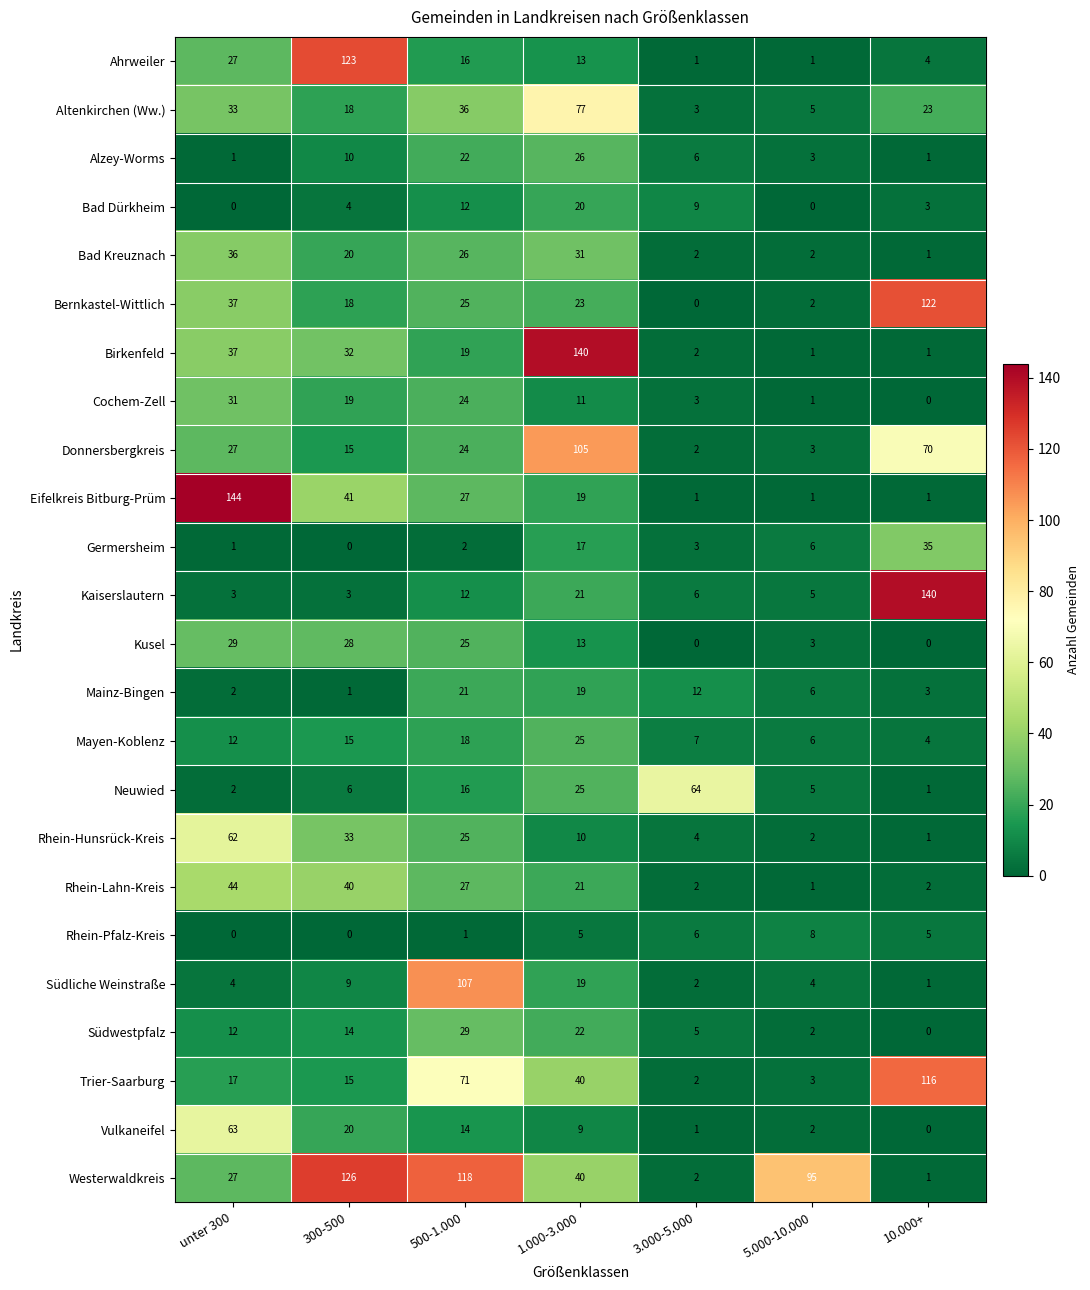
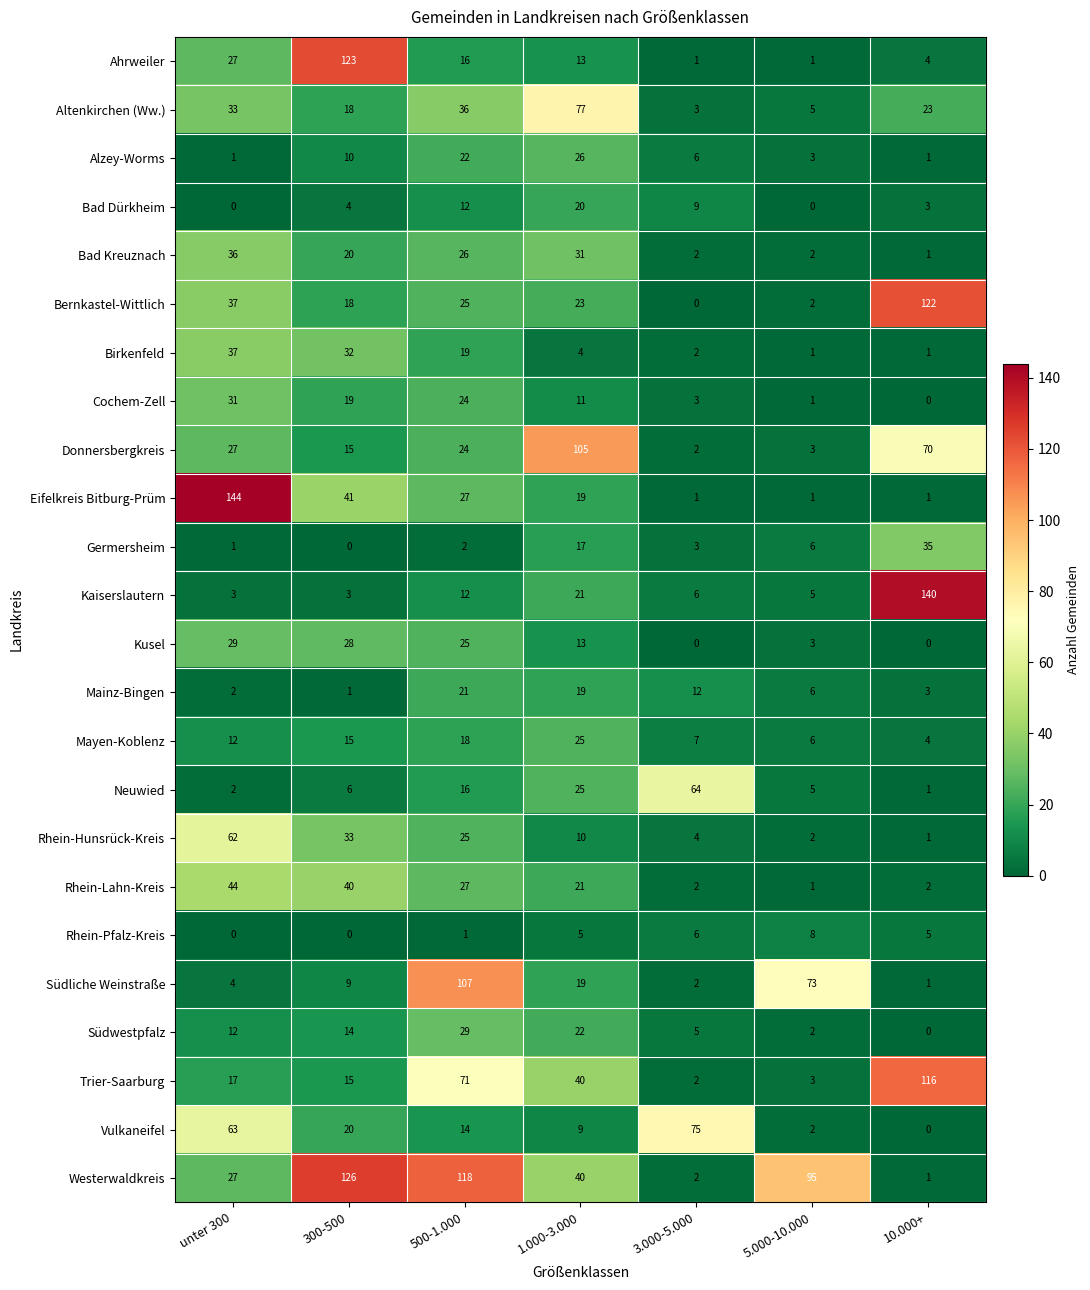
Birkenfeld, 1.000-3.000: 140 -> 4
Südliche Weinstraße, 5.000-10.000: 4 -> 73
Vulkaneifel, 3.000-5.000: 1 -> 75
